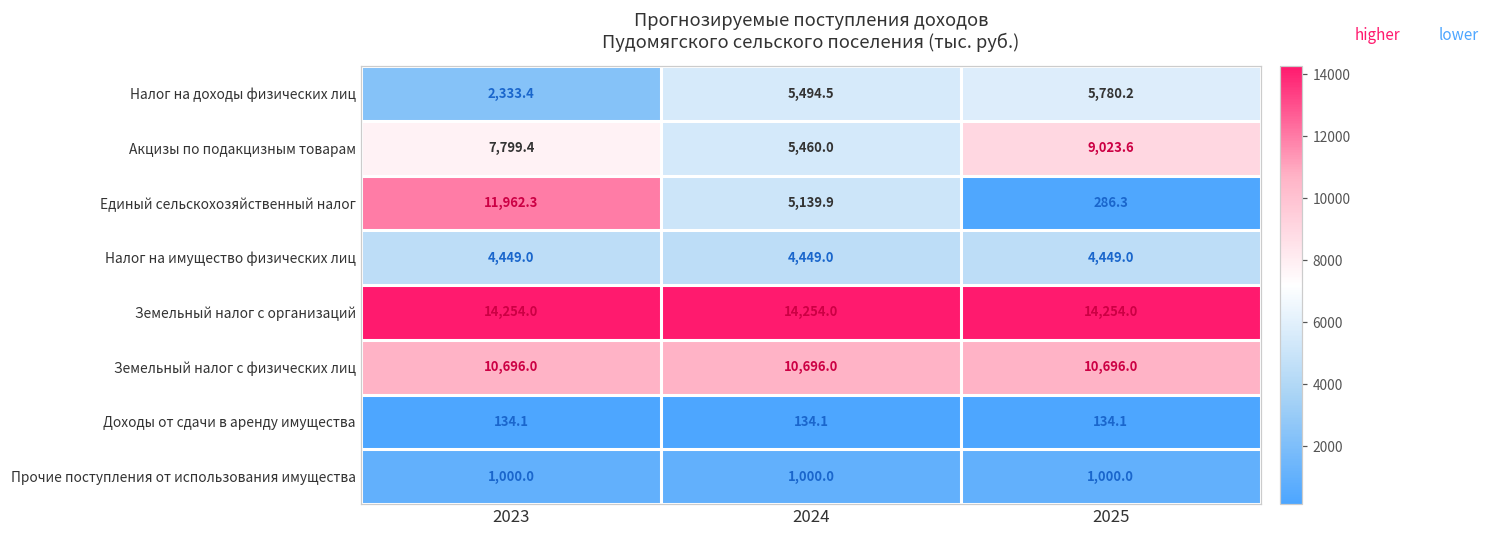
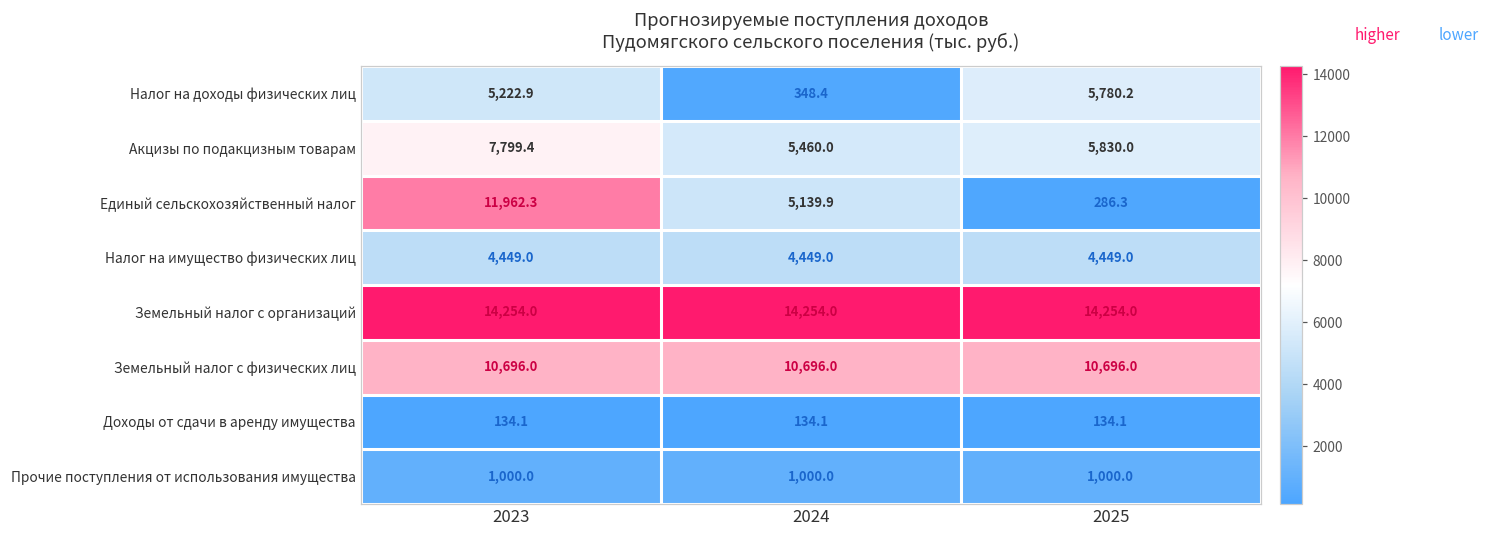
Налог на доходы физических лиц, 2023: 2,333.4 -> 5,222.9
Налог на доходы физических лиц, 2024: 5,494.5 -> 348.4
Акцизы по подакцизным товарам, 2025: 9,023.6 -> 5,830.0
